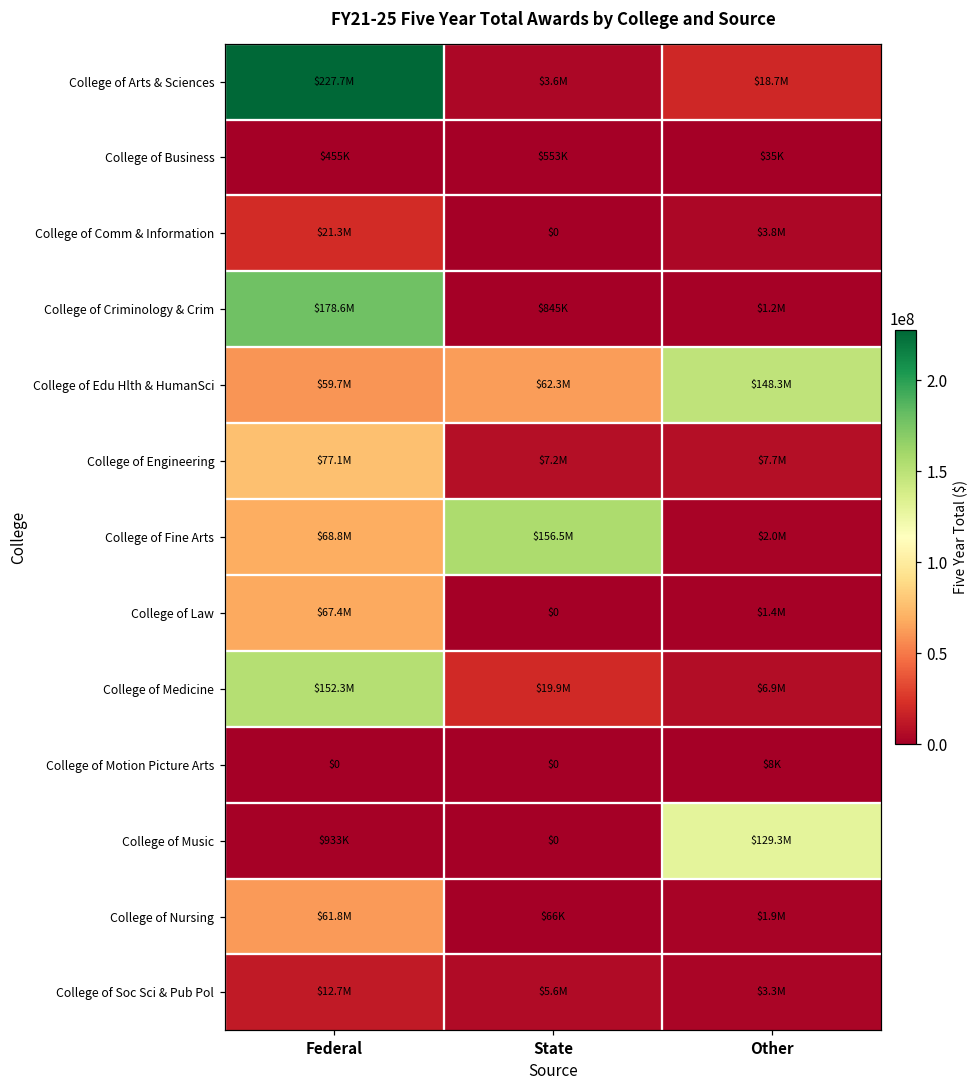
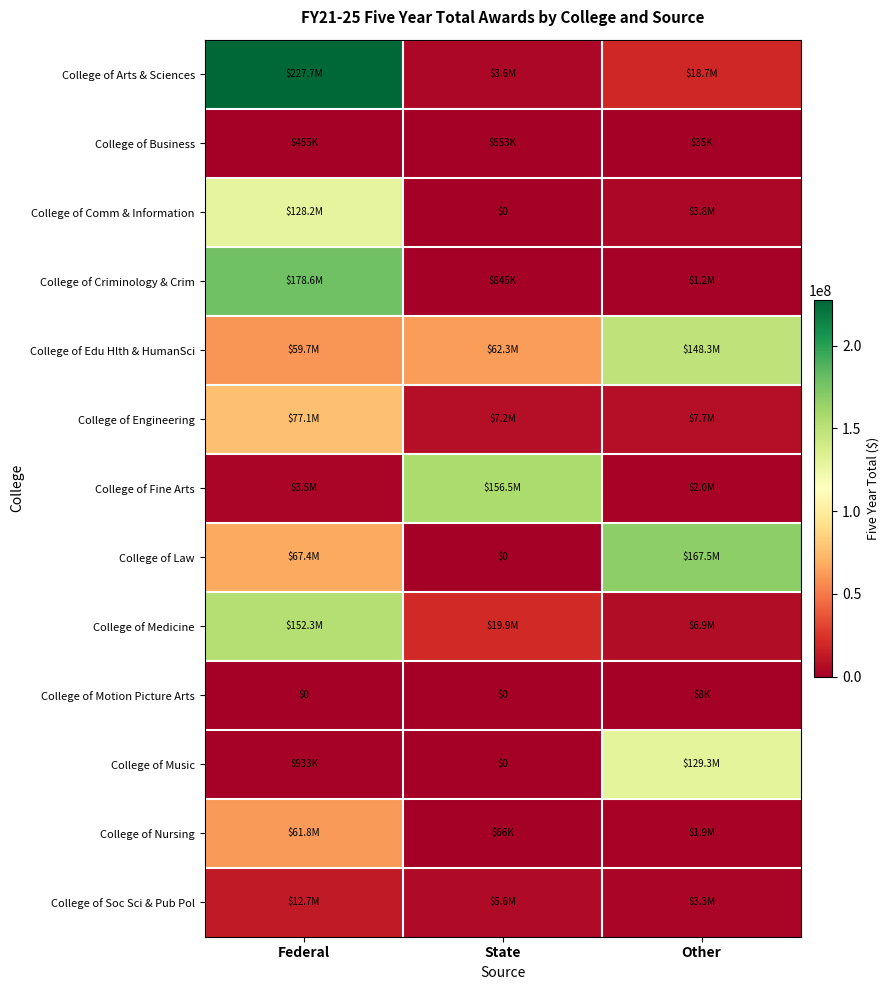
College of Comm & Information, Federal: $21.3M -> $128.2M
College of Fine Arts, Federal: $68.8M -> $3.5M
College of Law, Other: $1.4M -> $167.5M
